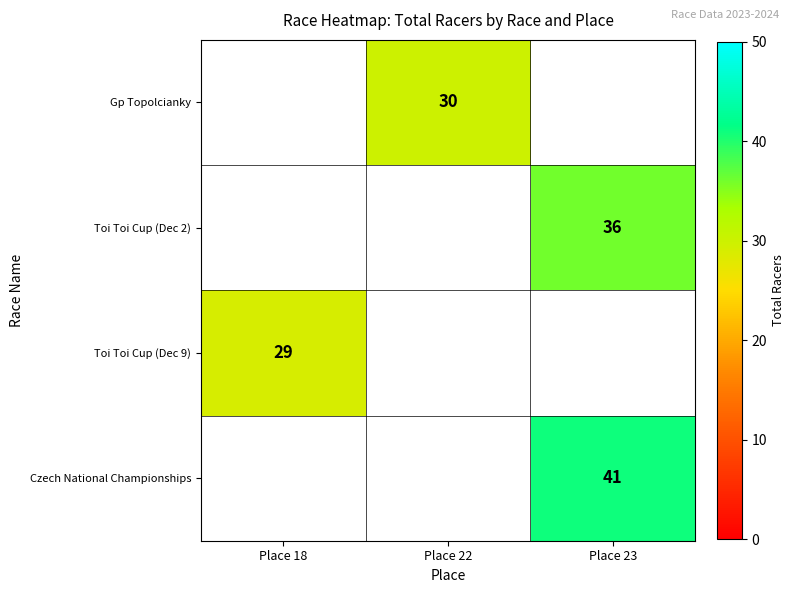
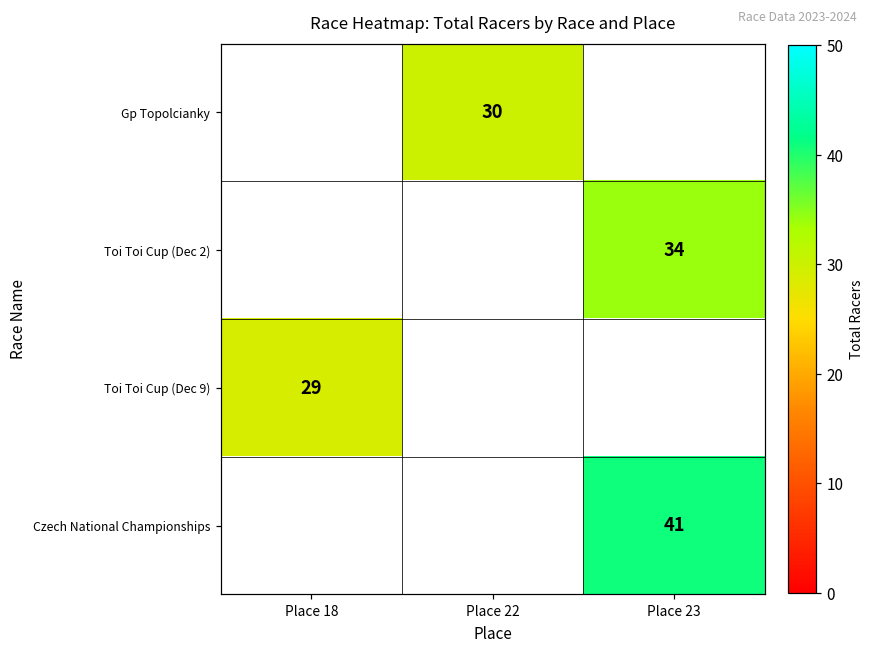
Toi Toi Cup (Dec 2), Place 23: 36 -> 34
